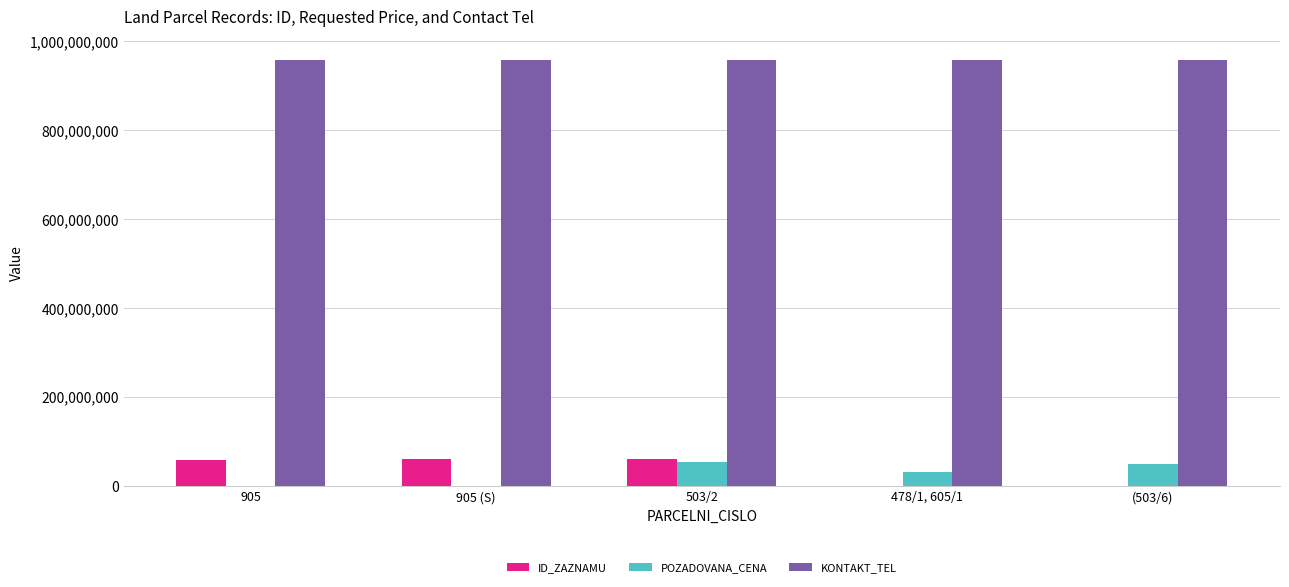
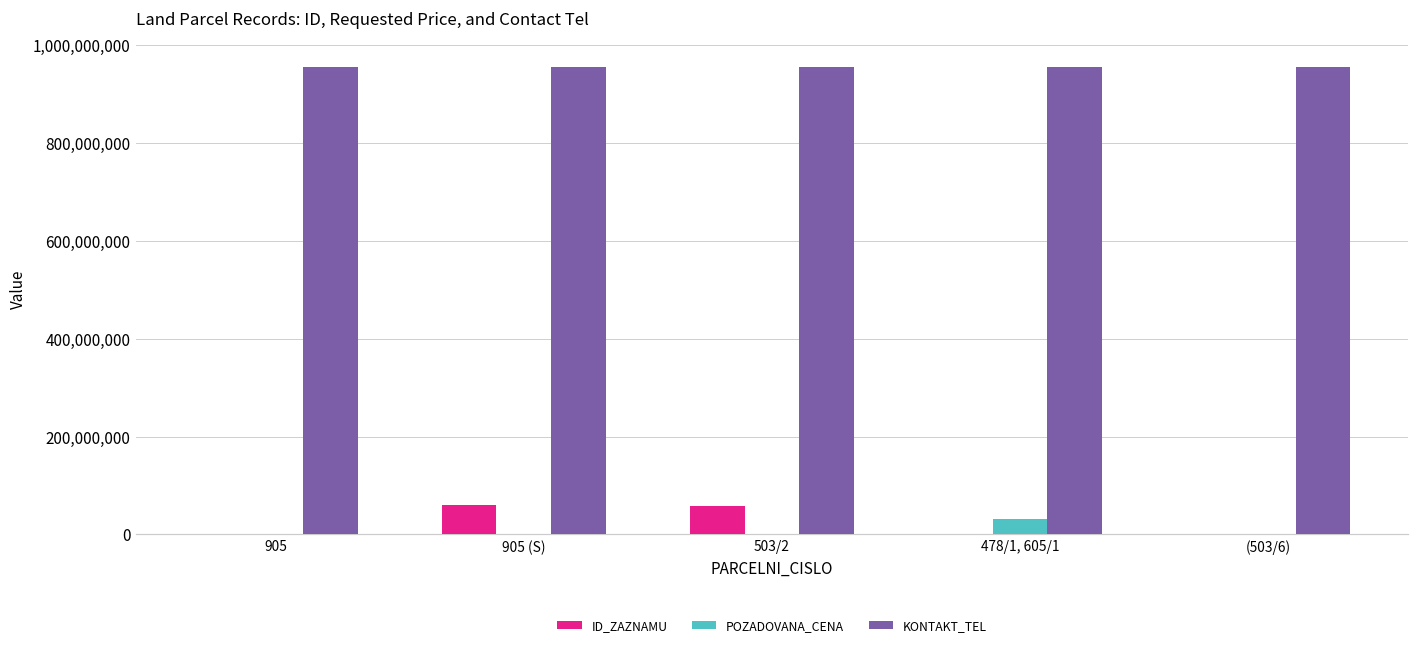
ID_ZAZNAMU, 905: 60,000,000 -> 0
POZADOVANA_CENA, 503/2: 50,000,000 -> 0
POZADOVANA_CENA, (503/6): 50,000,000 -> 0
